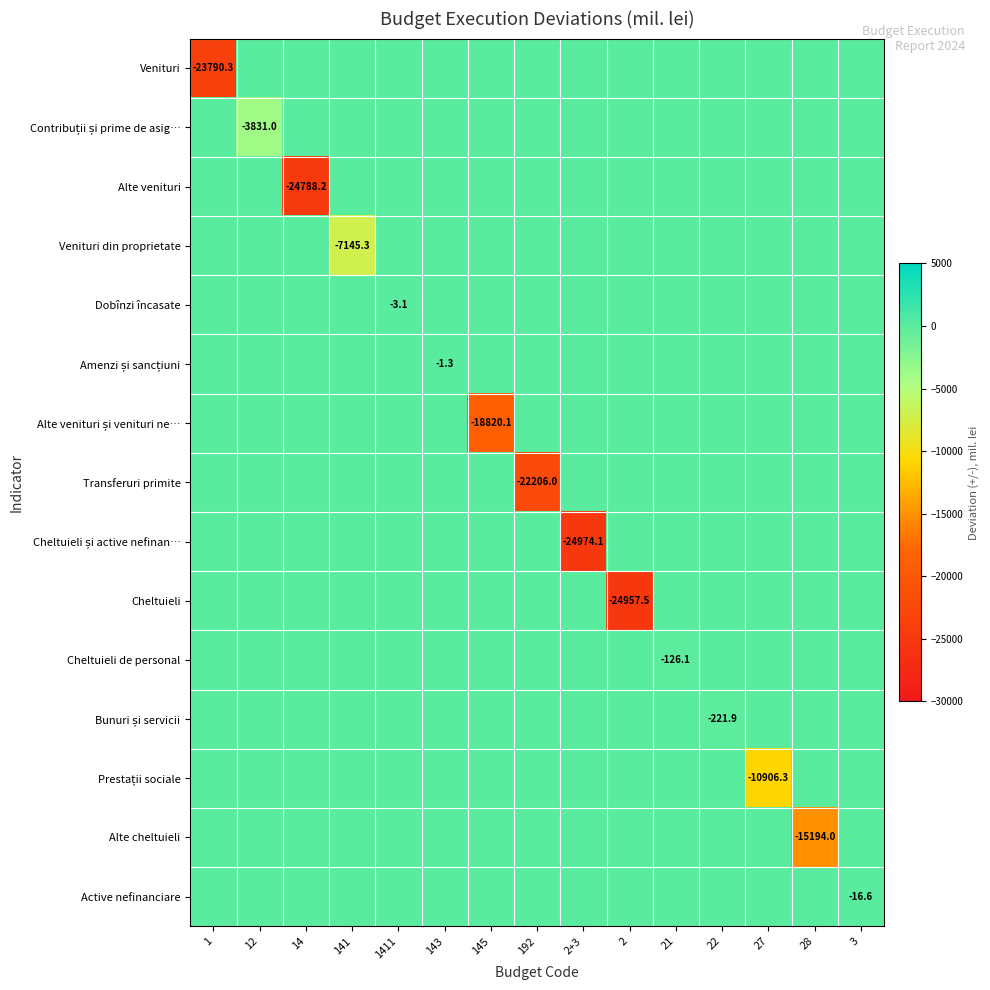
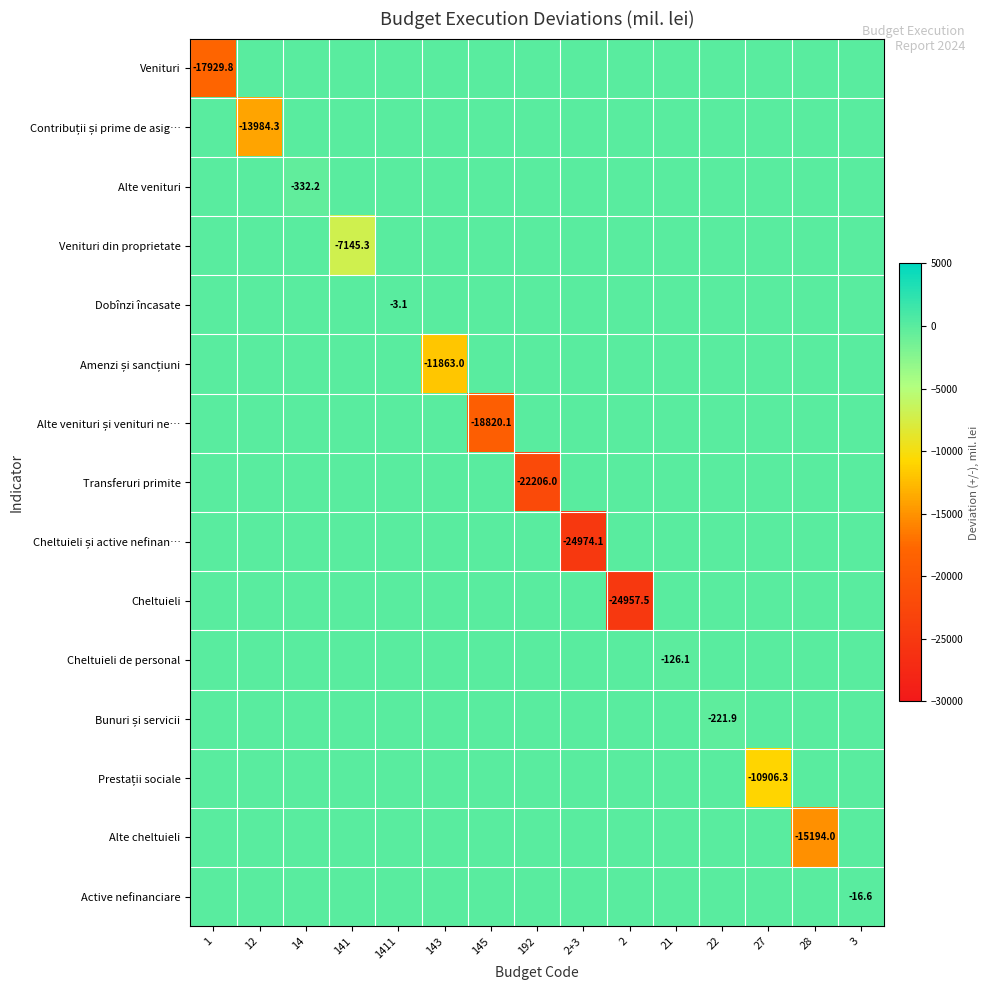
Venituri, 1: -23790.3 -> -17929.8
Contribuții și prime de asig…, 12: -3831.0 -> -13984.3
Alte venituri, 14: -24788.2 -> -332.2
Amenzi și sancțiuni, 143: -1.3 -> -11863.0
